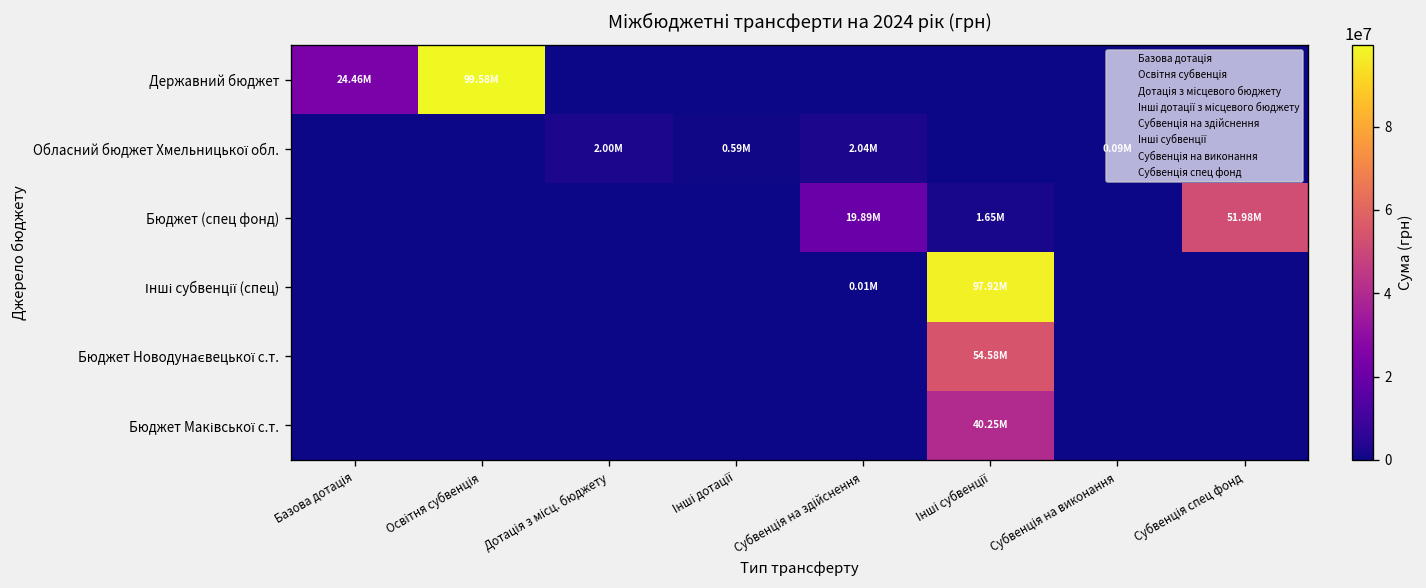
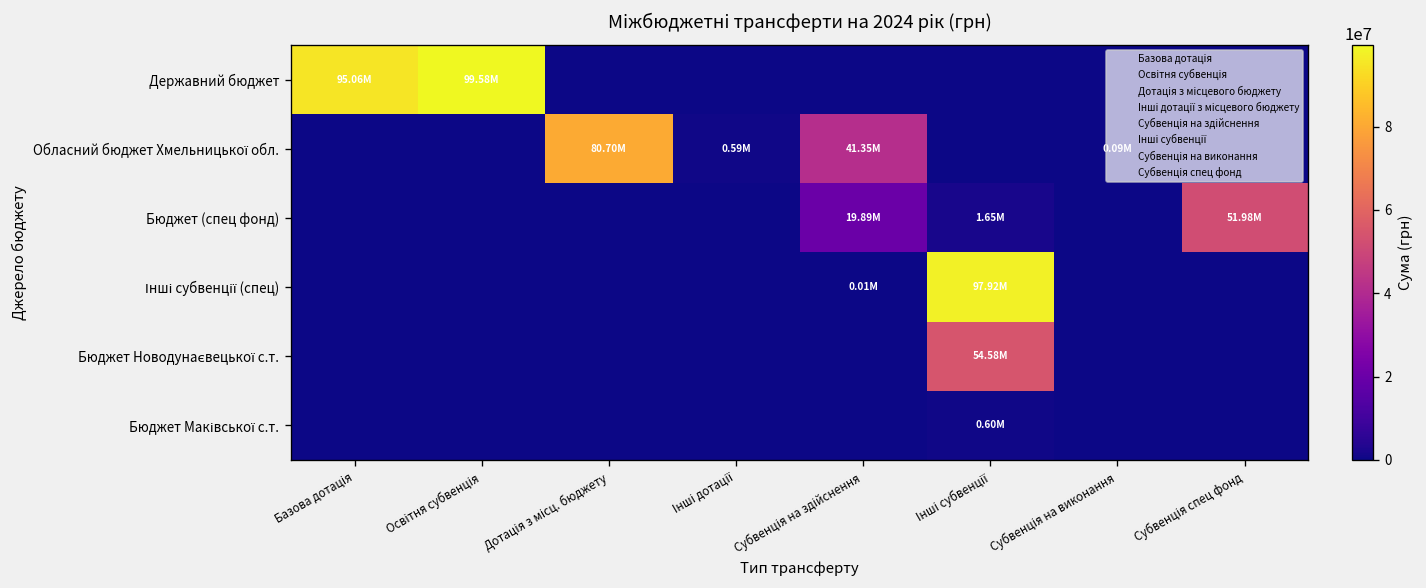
Державний бюджет, Базова дотація: 24.46M -> 95.06M
Обласний бюджет Хмельницької обл., Дотація з місц. бюджету: 2.00M -> 80.70M
Обласний бюджет Хмельницької обл., Субвенція на здійснення: 2.04M -> 41.35M
Бюджет Маківської с.т., Інші субвенції: 40.25M -> 0.60M
